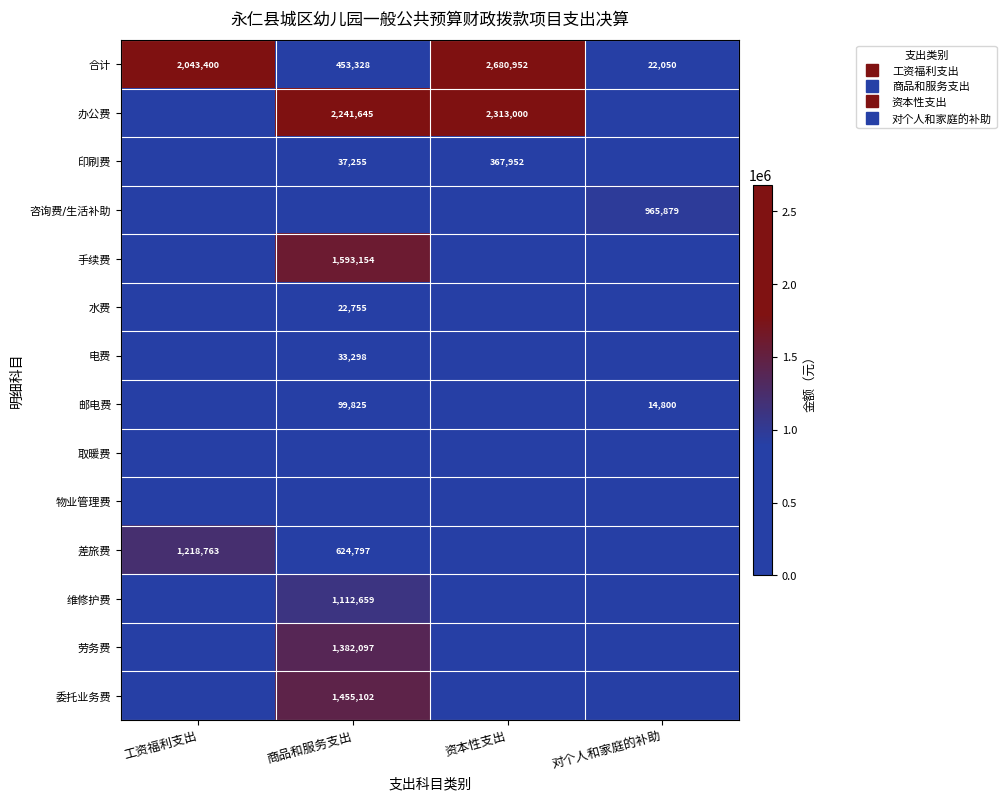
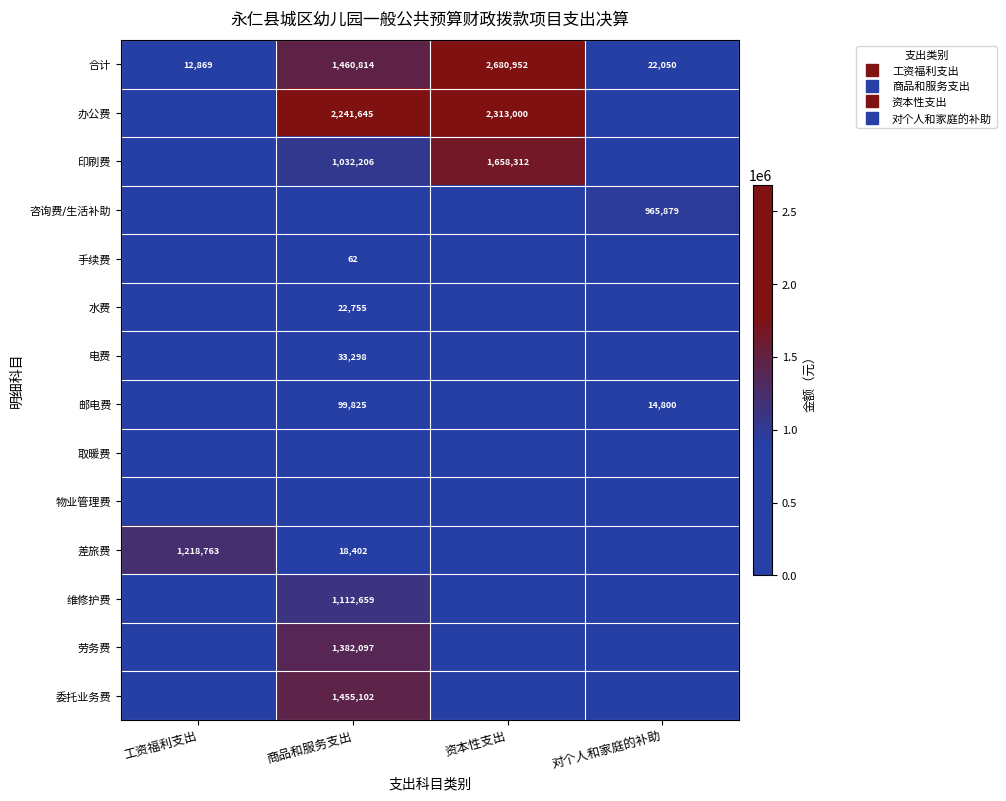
合计, 工资福利支出: 2,043,400 -> 12,869
合计, 商品和服务支出: 453,328 -> 1,460,814
印刷费, 商品和服务支出: 37,255 -> 1,032,206
印刷费, 资本性支出: 367,952 -> 1,658,312
手续费, 商品和服务支出: 1,593,154 -> 62
差旅费, 商品和服务支出: 624,797 -> 18,402
